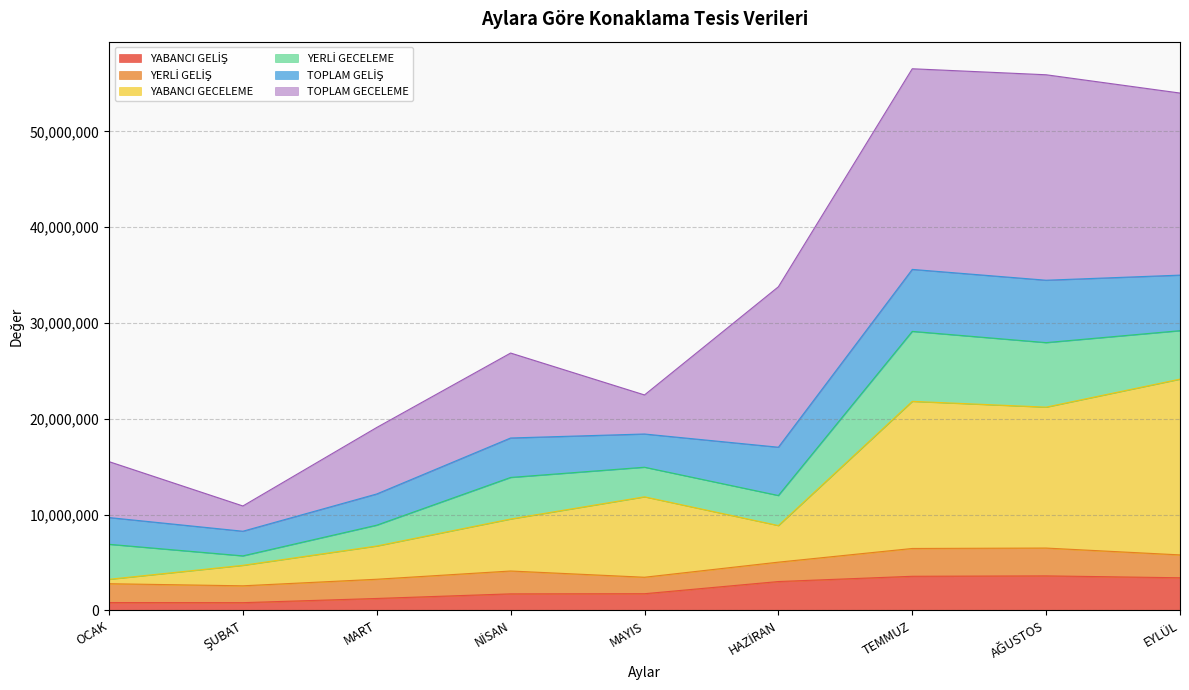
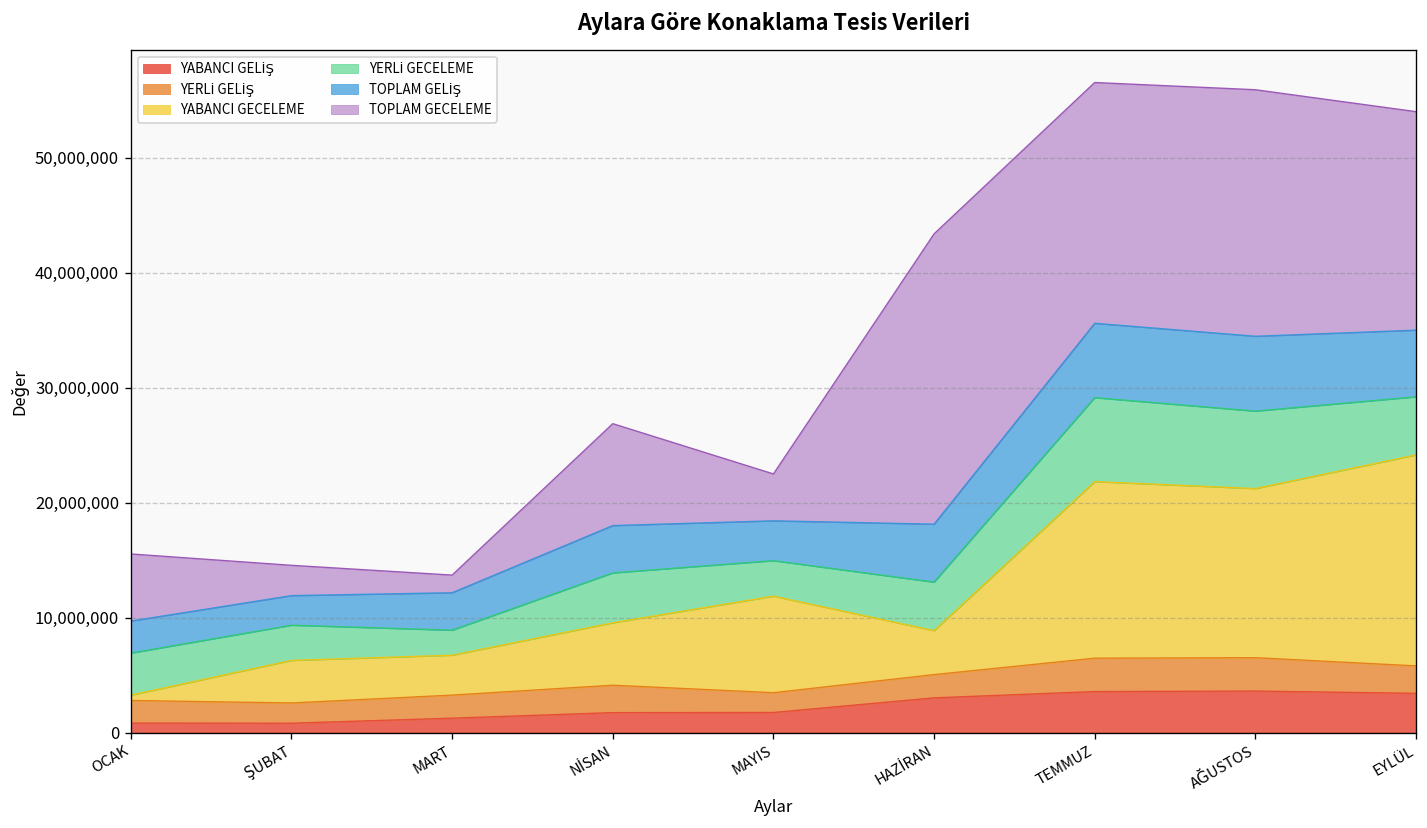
YABANCI GECELEME, ŞUBAT: 2,000,000 -> 4,000,000
YERLİ GECELEME, ŞUBAT: 1,000,000 -> 3,000,000
TOPLAM GECELEME, MART: 7,000,000 -> 2,000,000
YERLİ GECELEME, HAZİRAN: 3,000,000 -> 4,000,000
TOPLAM GECELEME, HAZİRAN: 17,000,000 -> 25,000,000
